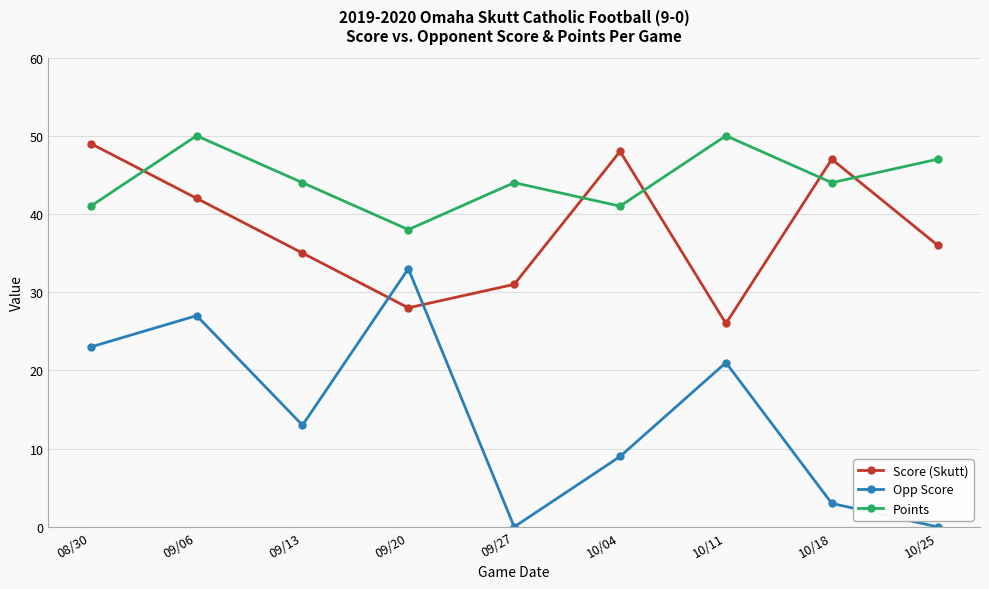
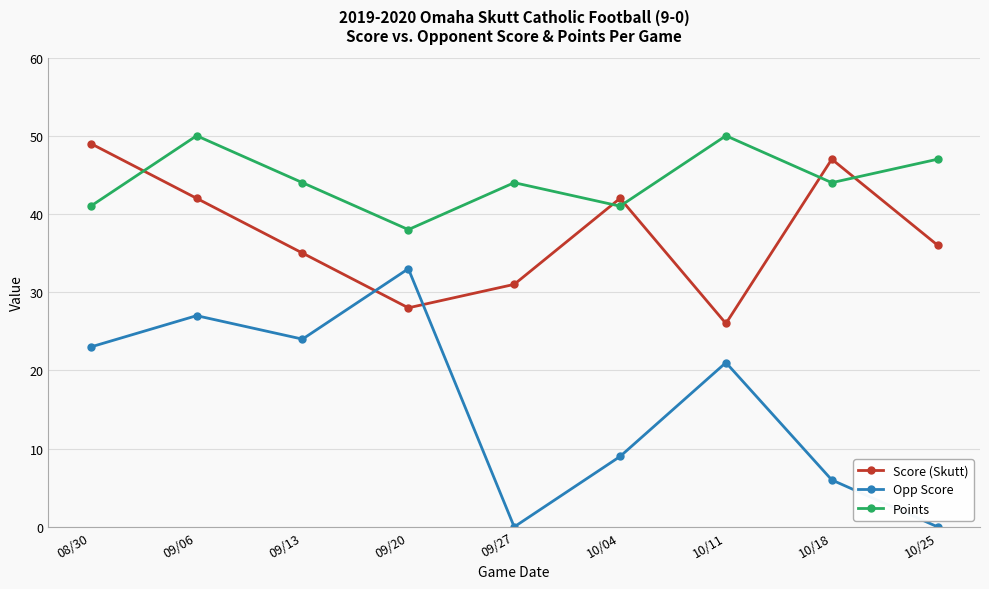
Opp Score, 09/13: 13 -> 24
Score (Skutt), 10/04: 48 -> 42
Opp Score, 10/18: 3 -> 6
